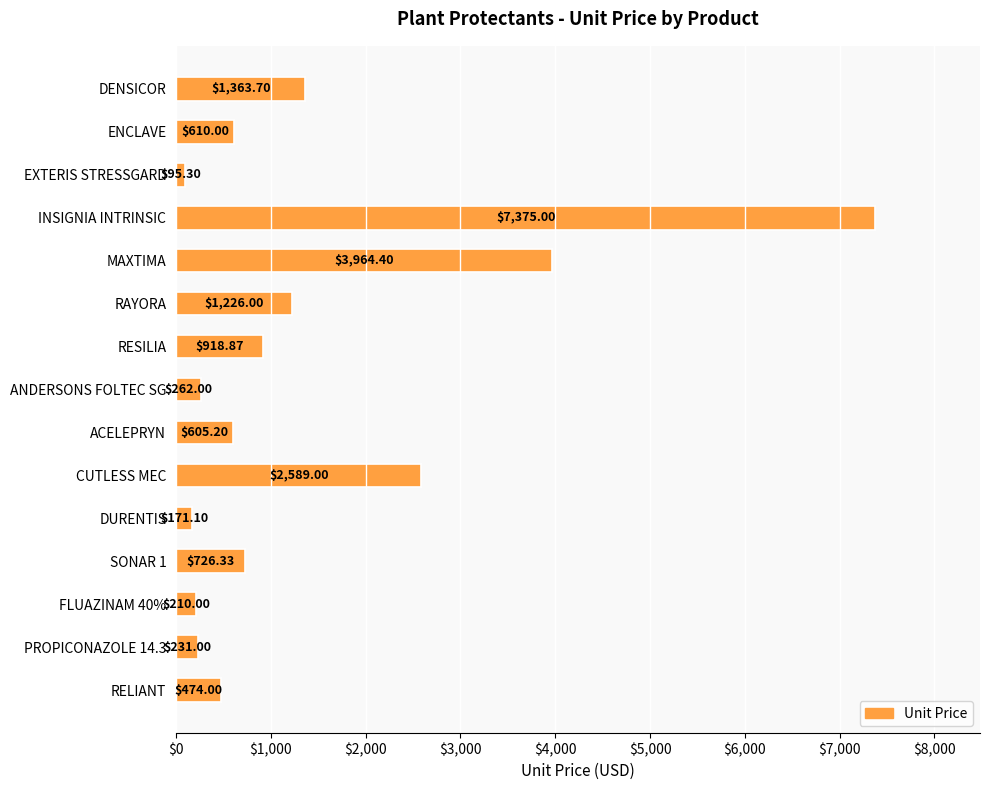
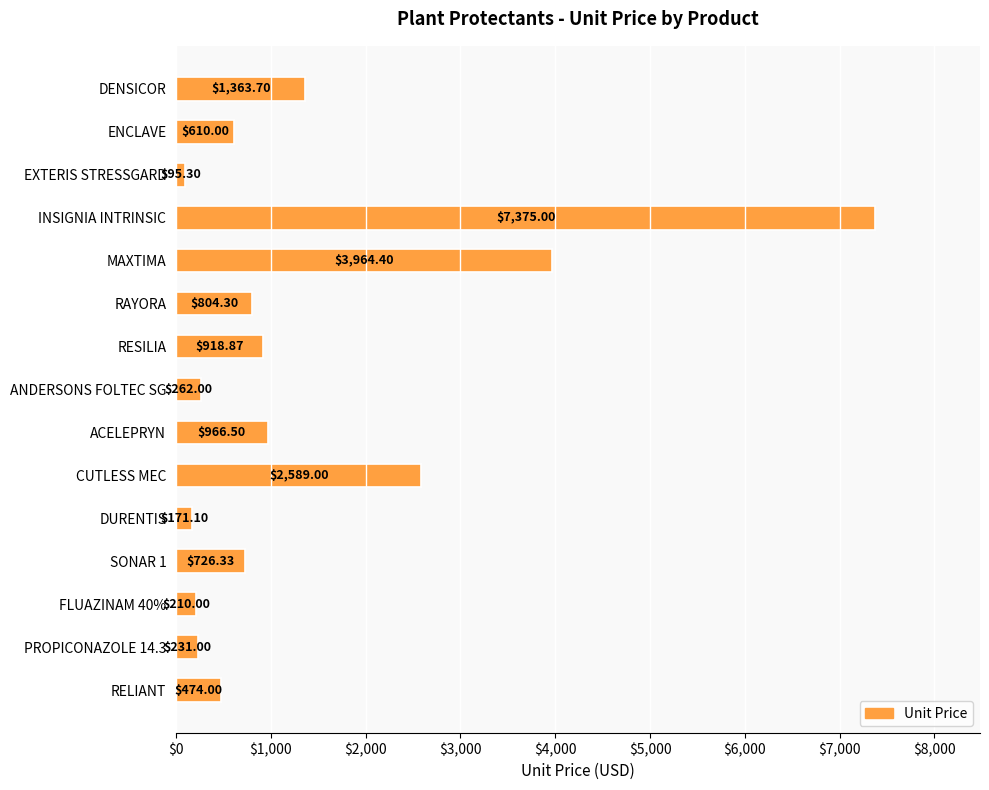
RAYORA: $1,226.00 -> $804.30
ACELEPRYN: $605.20 -> $966.50
